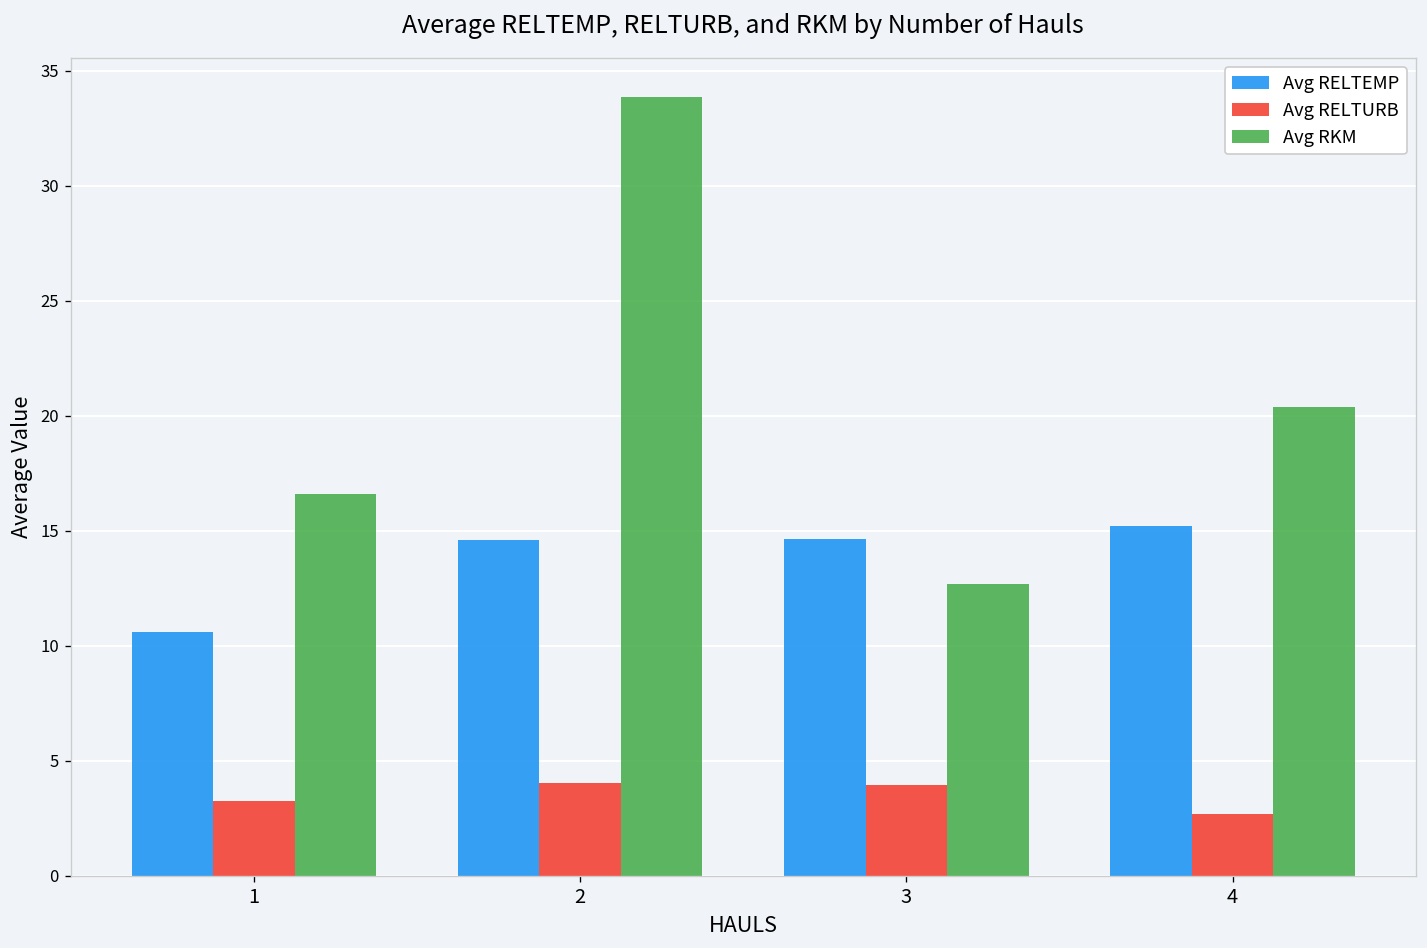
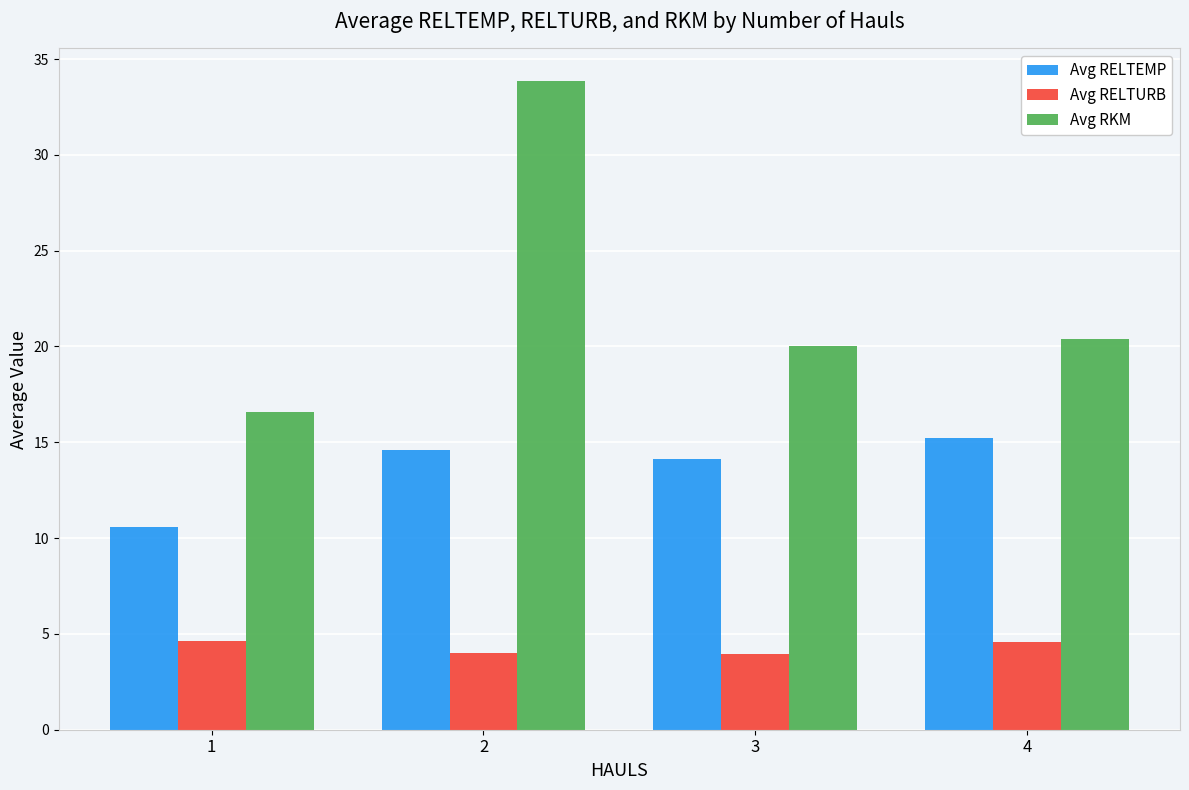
Avg RELTURB, 1: 3.2 -> 4.6
Avg RELTEMP, 3: 14.7 -> 14.1
Avg RKM, 3: 12.7 -> 20.0
Avg RELTURB, 4: 2.7 -> 4.6
